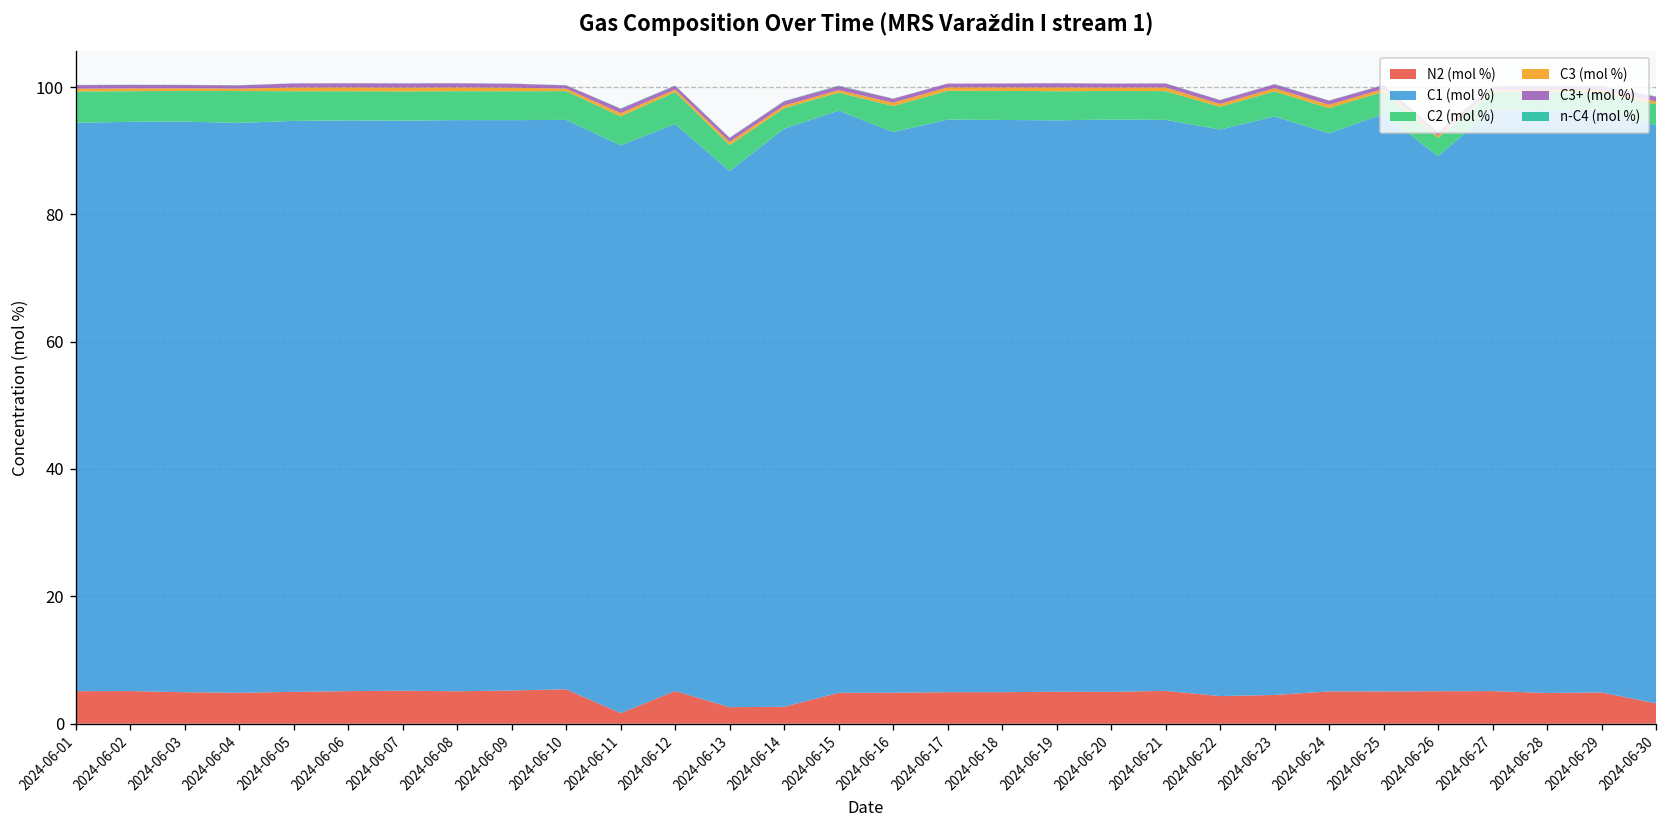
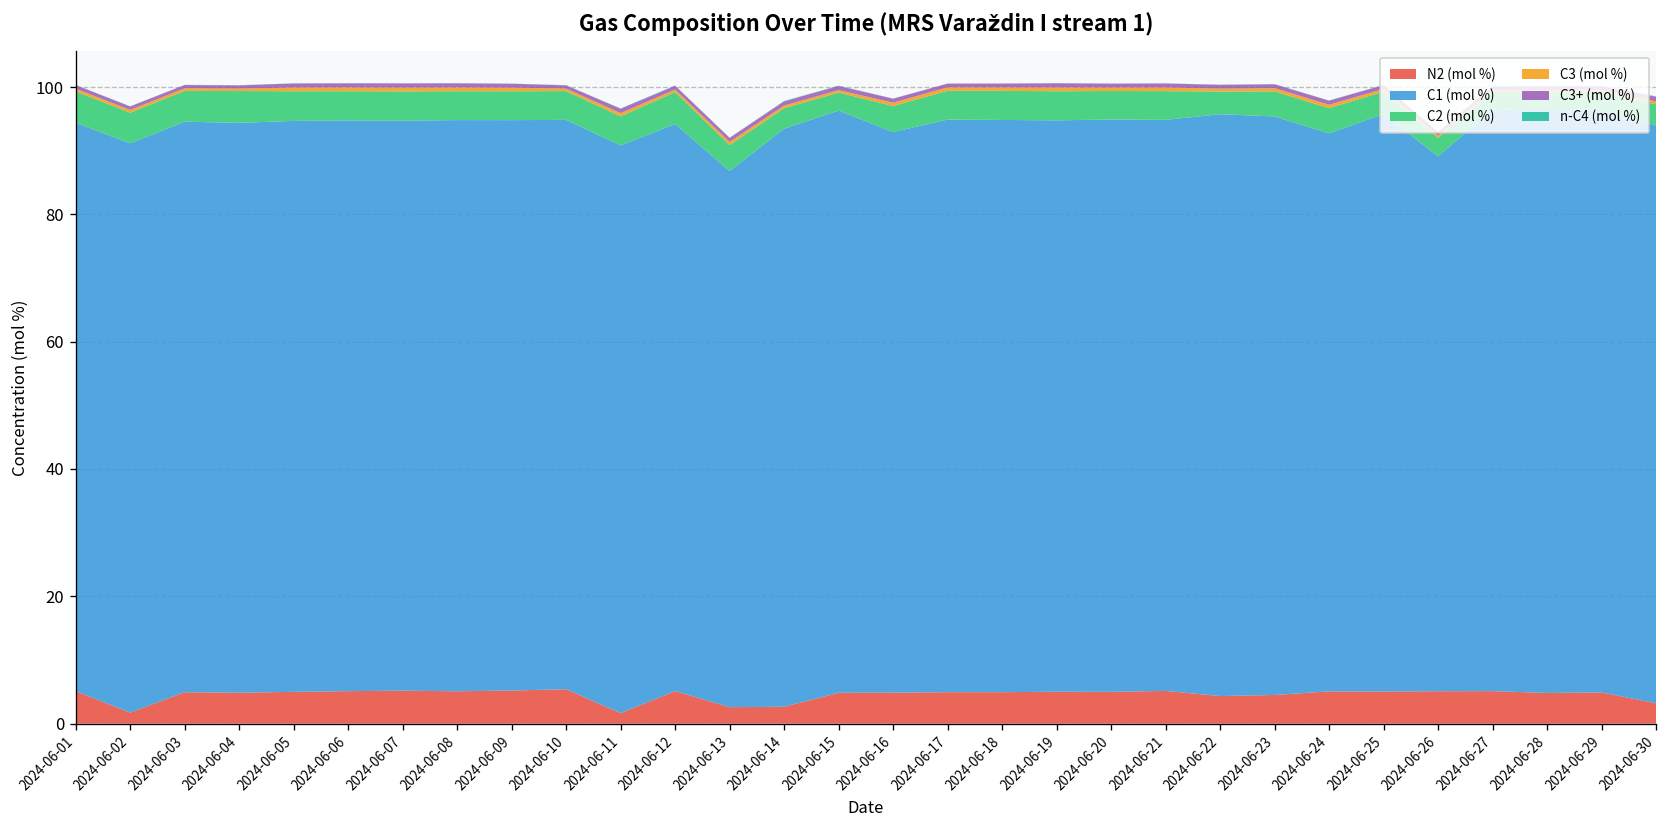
N2 (mol %), 2024-06-02: 5 -> 2
C1 (mol %), 2024-06-22: 89 -> 91
